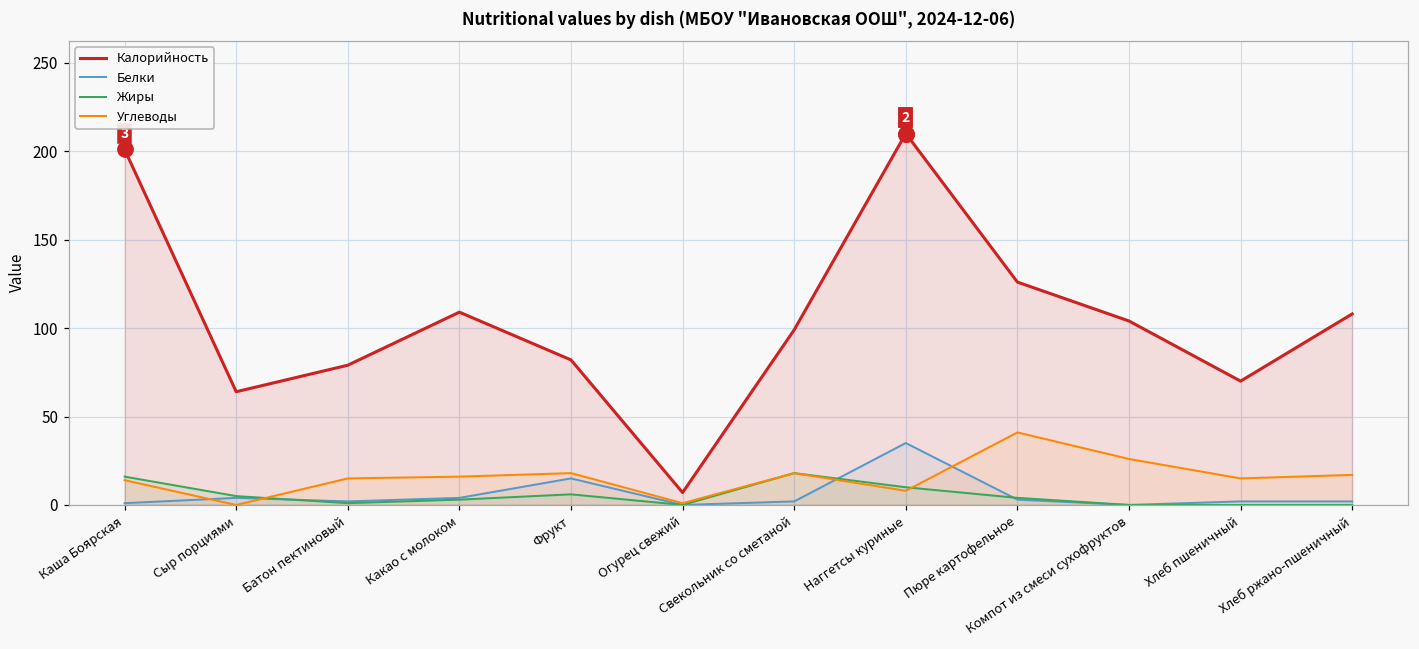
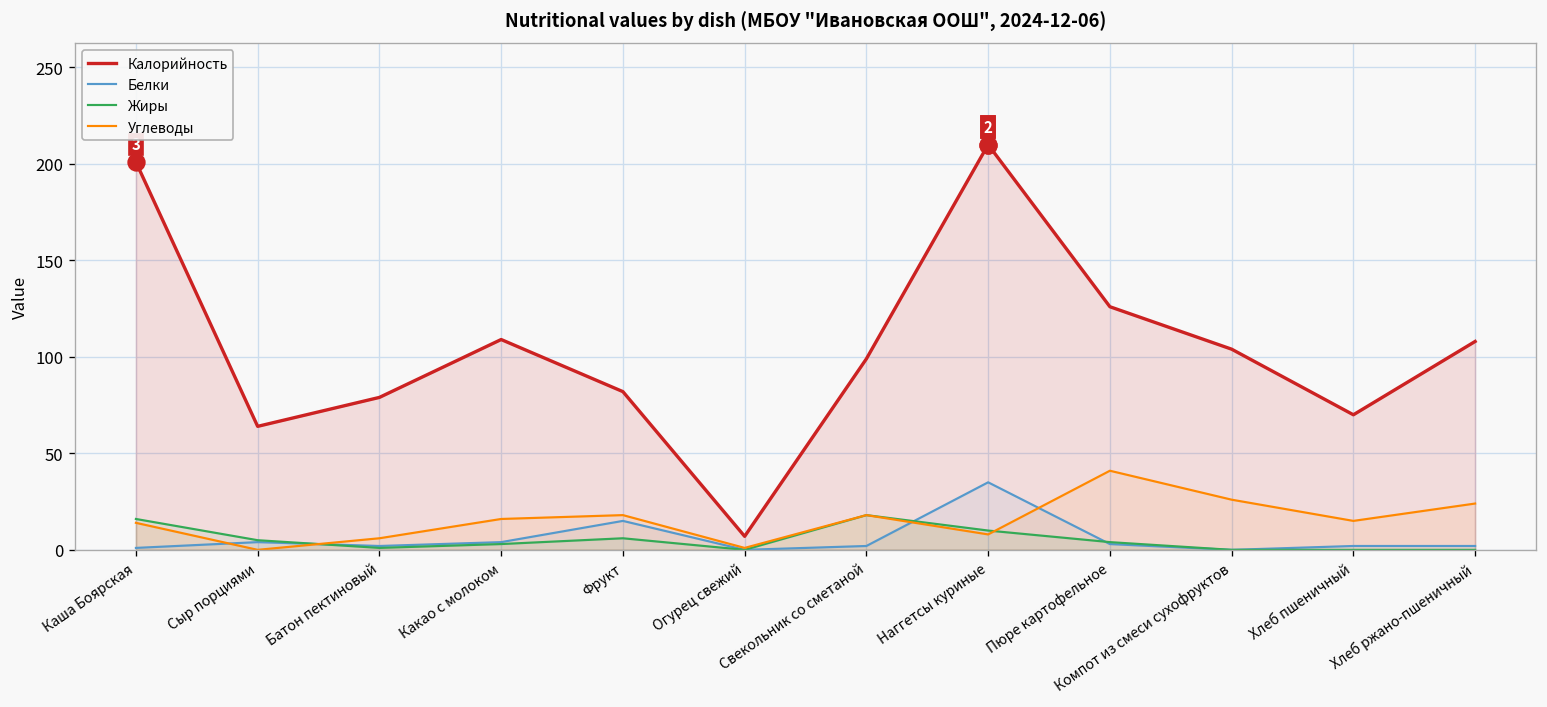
Углеводы, Батон пектиновый: 15 -> 6
Углеводы, Хлеб ржано-пшеничный: 17 -> 24
